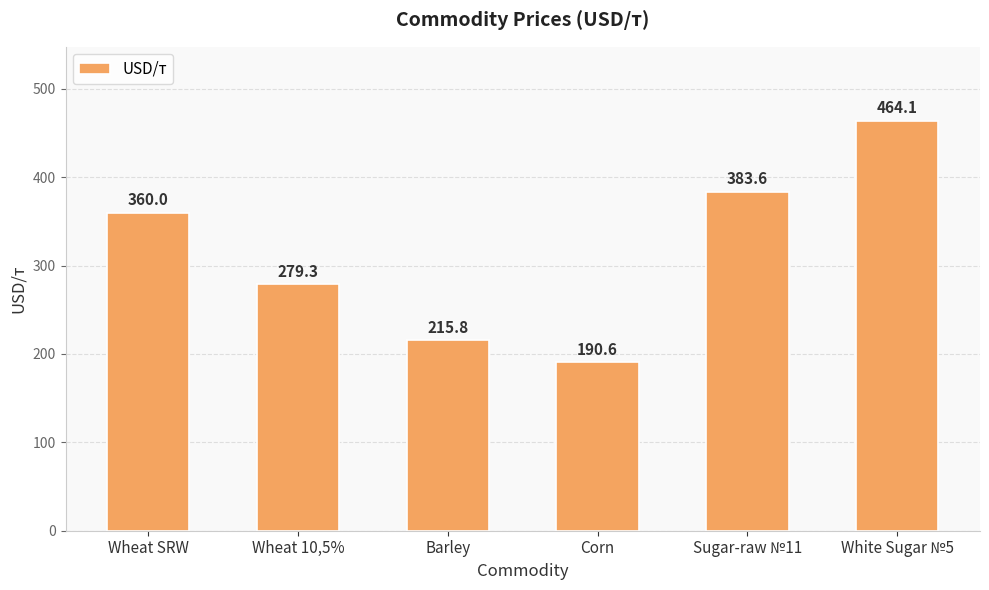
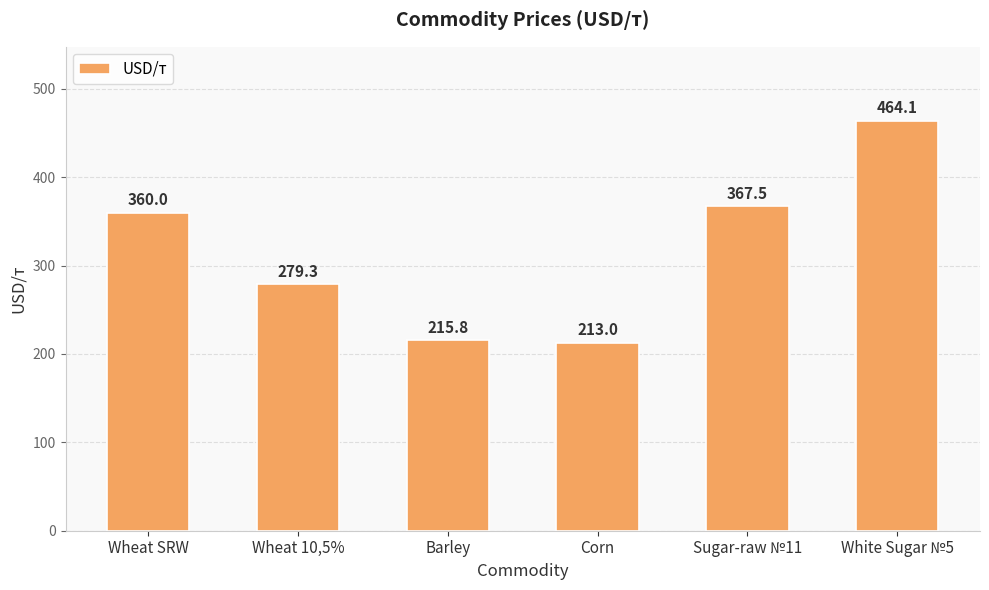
Corn: 190.6 -> 213.0
Sugar-raw №11: 383.6 -> 367.5
